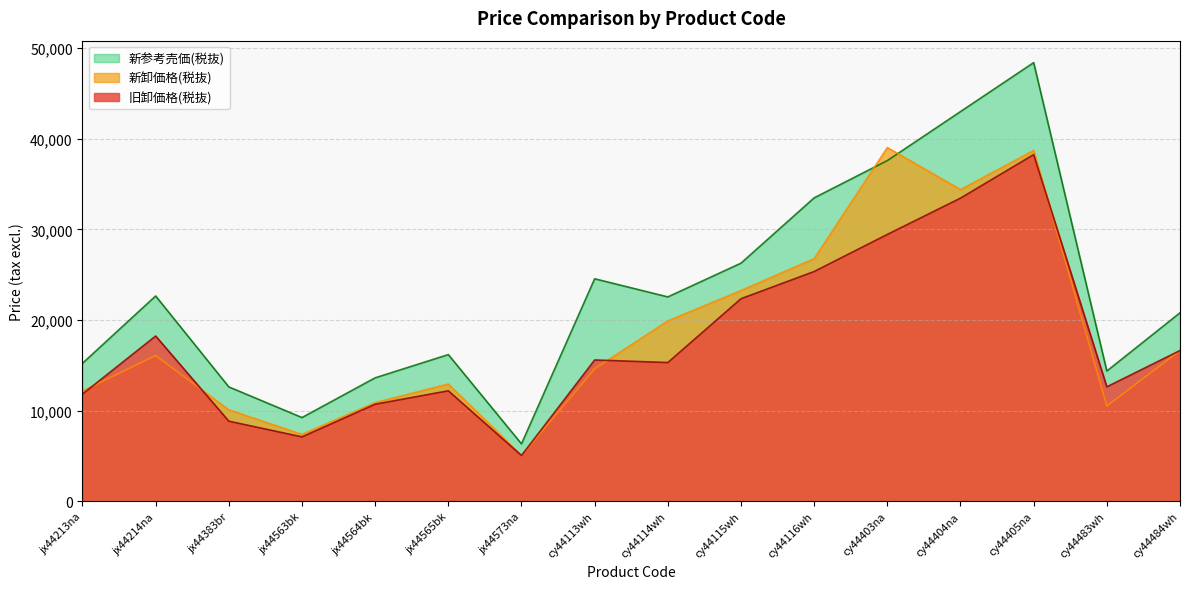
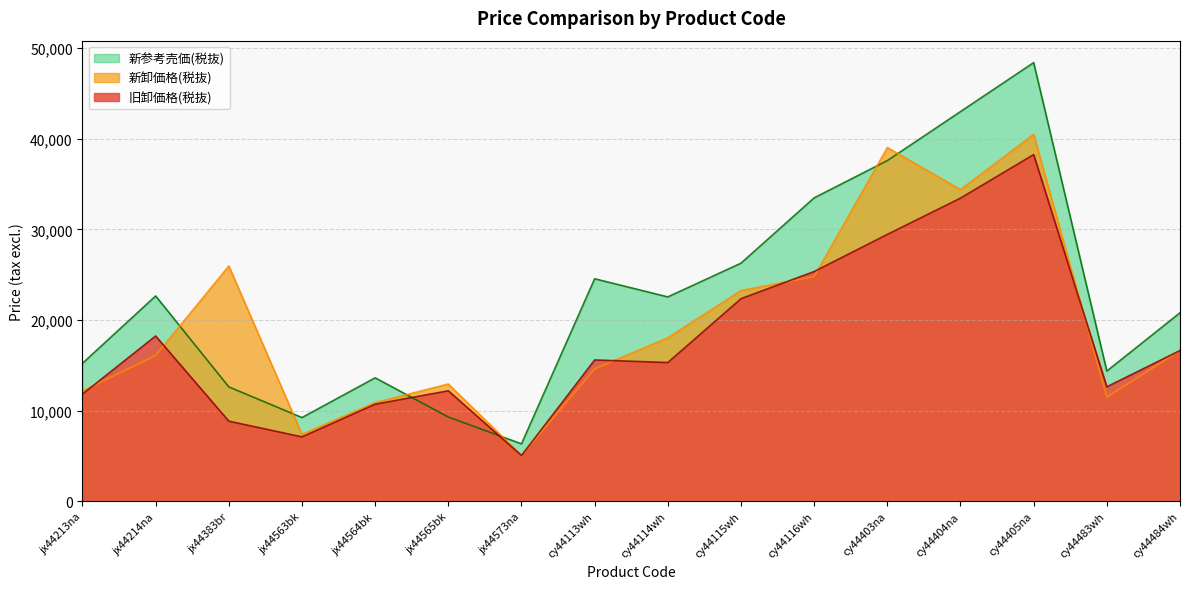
新卸価格(税抜), jx44383br: 10,000 -> 26,000
新参考売価(税抜), jx44565bk: 16,000 -> 9,000
新卸価格(税抜), cy44114wh: 20,000 -> 18,000
新卸価格(税抜), cy44116wh: 27,000 -> 25,000
新卸価格(税抜), cy44405na: 39,000 -> 40,000
新卸価格(税抜), cy44483wh: 11,000 -> 12,000
